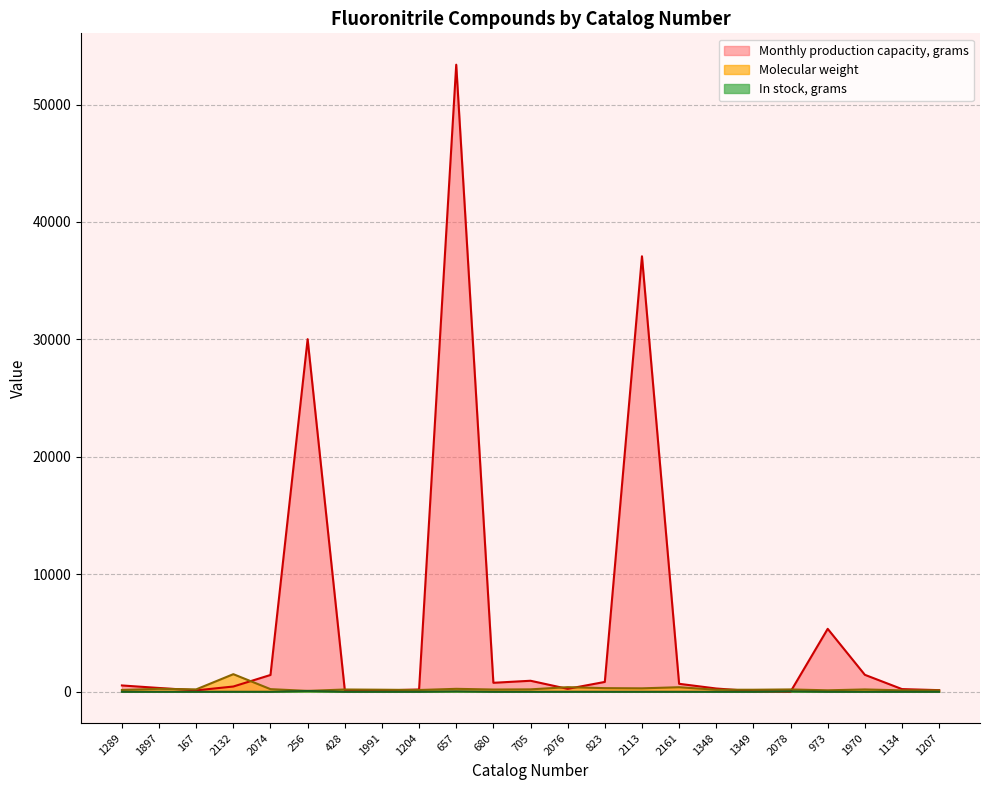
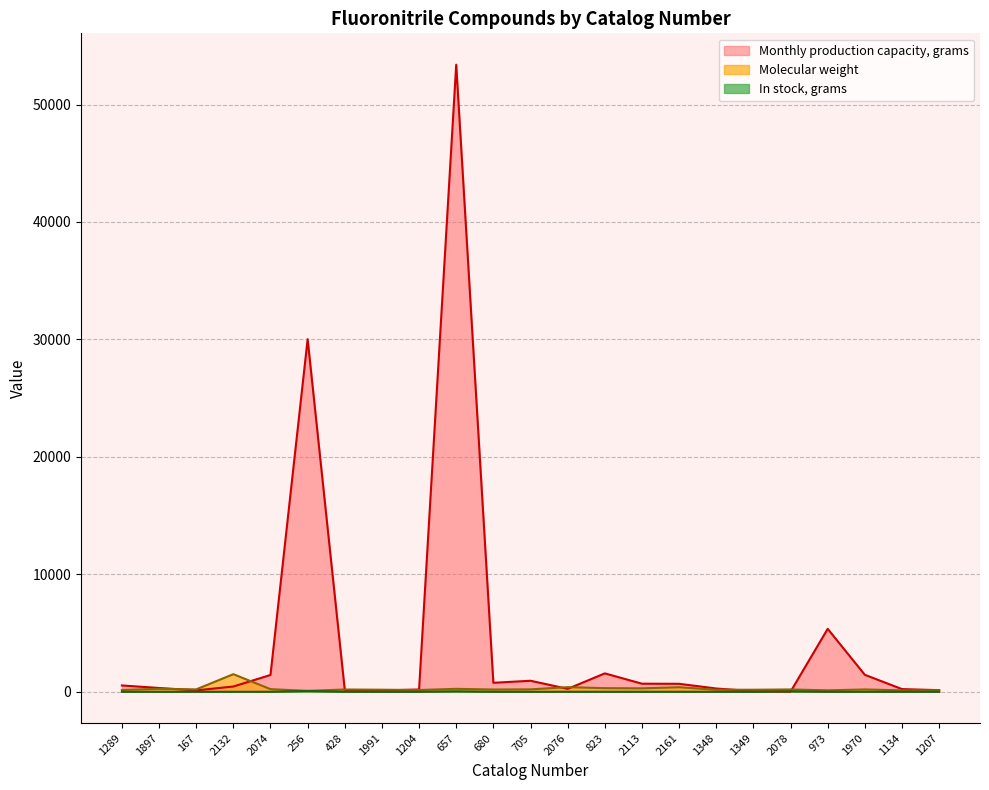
Monthly production capacity, grams, 823: 800 -> 1600
Monthly production capacity, grams, 2113: 37100 -> 700
